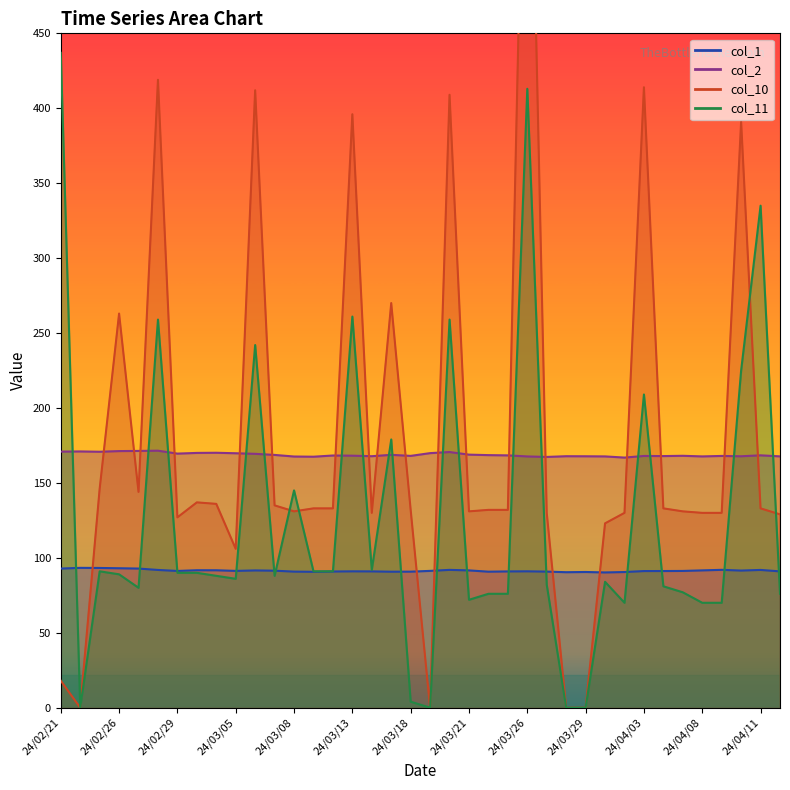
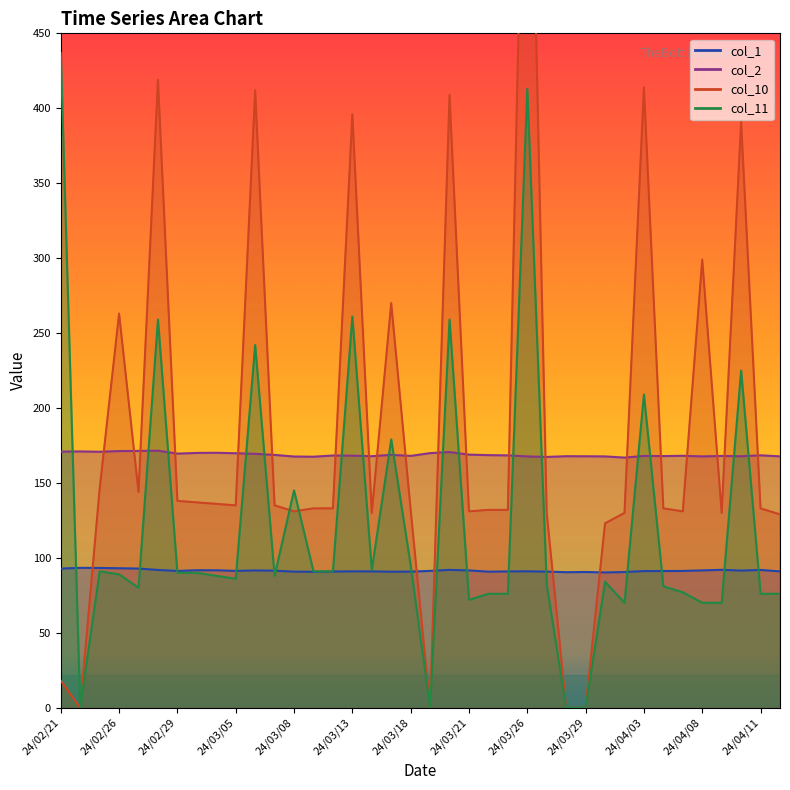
col_10, 24/02/29: 127 -> 138
col_10, 24/03/05: 106 -> 135
col_11, 24/03/18: 4 -> 95
col_10, 24/04/08: 130 -> 299
col_11, 24/04/11: 335 -> 76
